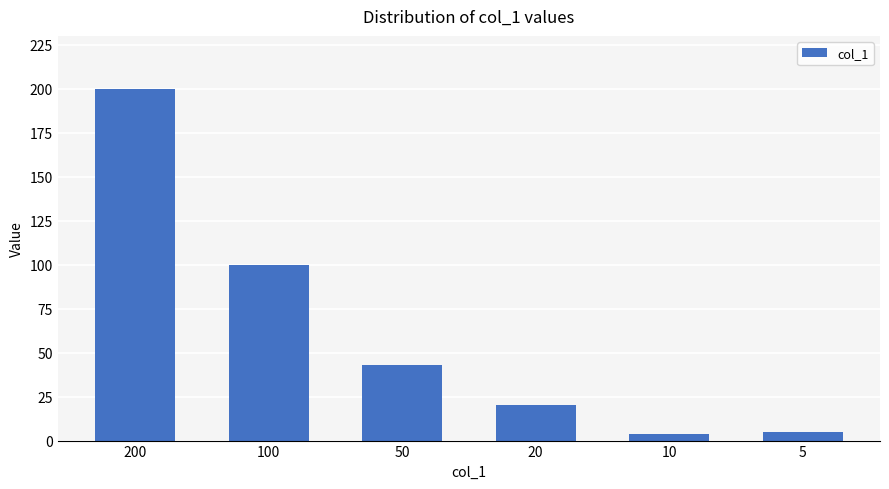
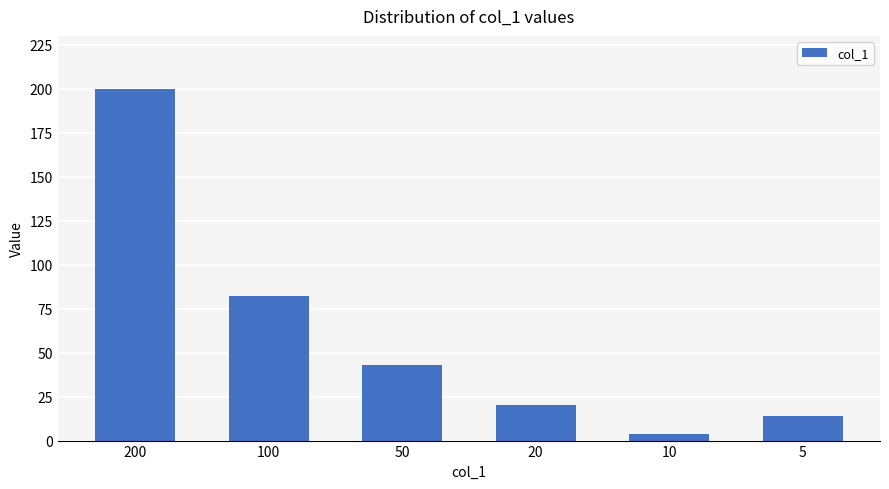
100: 100 -> 82
5: 5 -> 14
